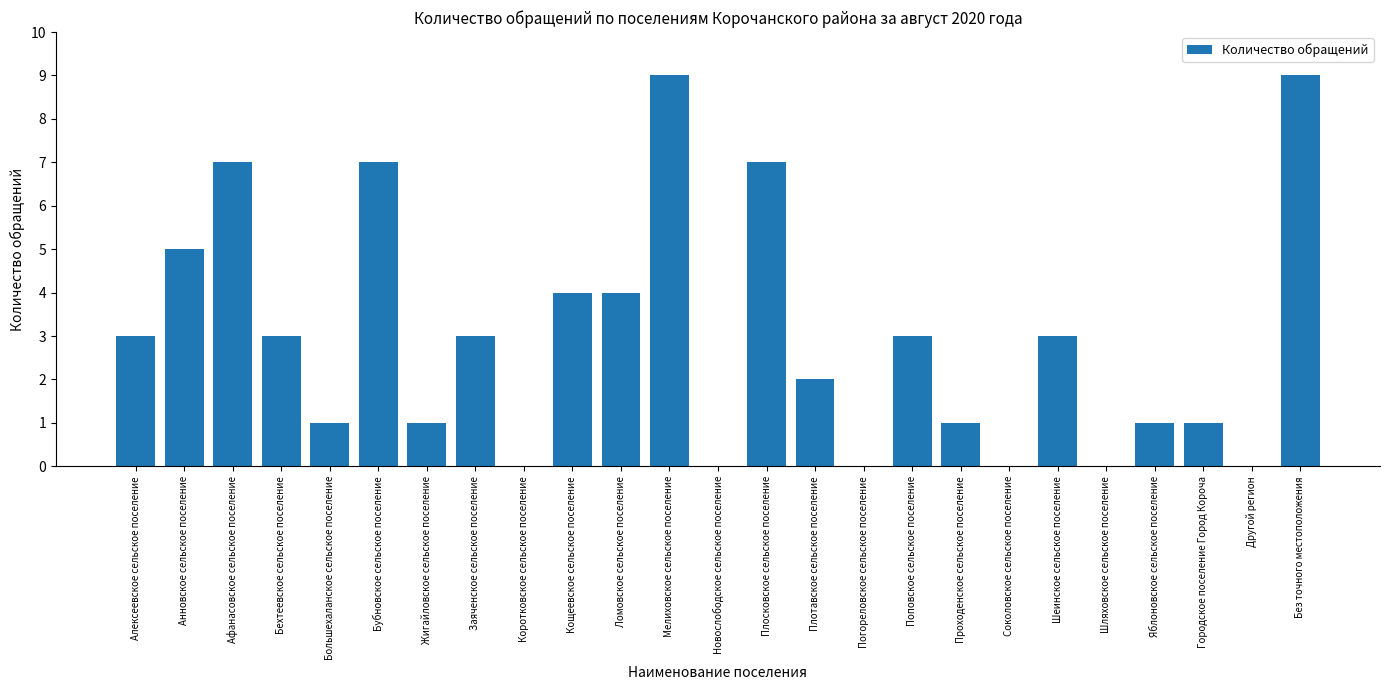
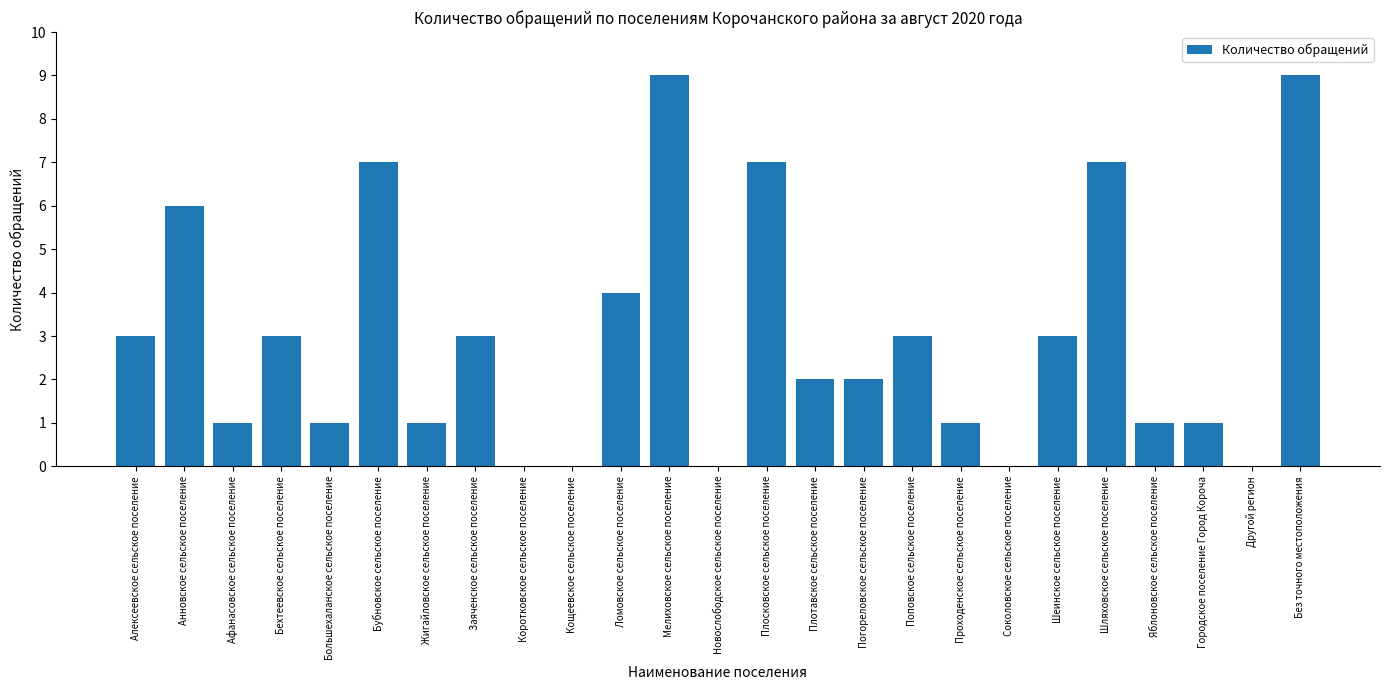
Анновское сельское поселение: 5 -> 6
Афанасовское сельское поселение: 7 -> 1
Кощеевское сельское поселение: 4 -> 0
Погореловское сельское поселение: 0 -> 2
Шляховское сельское поселение: 0 -> 7
